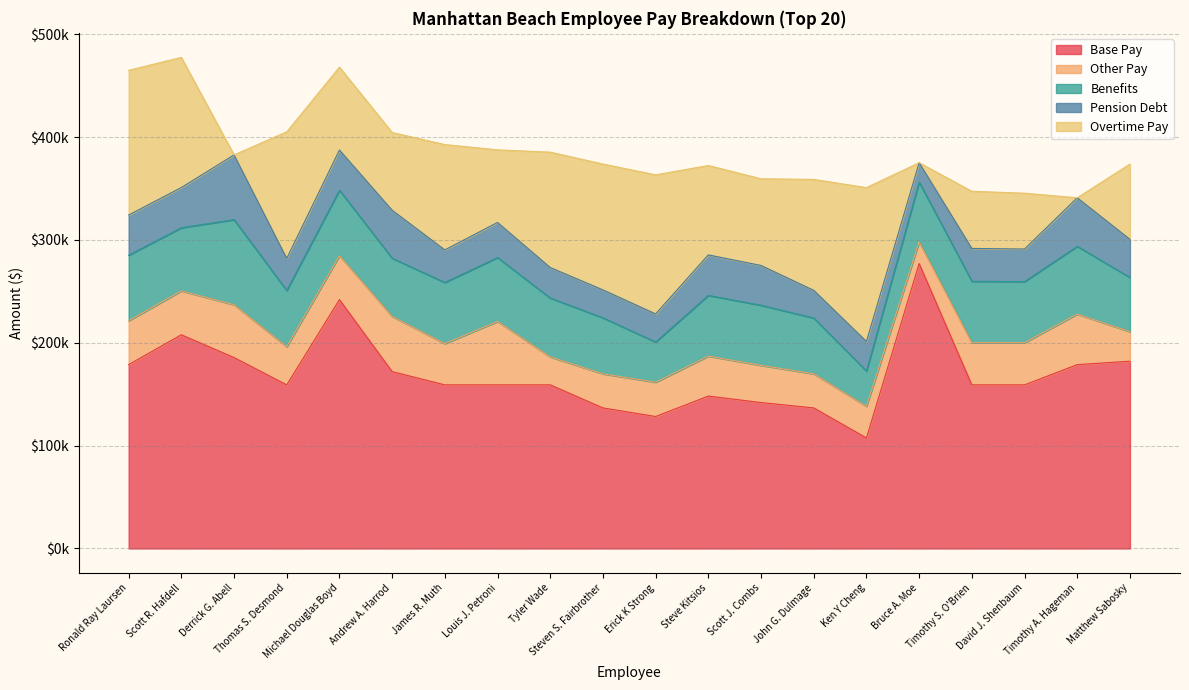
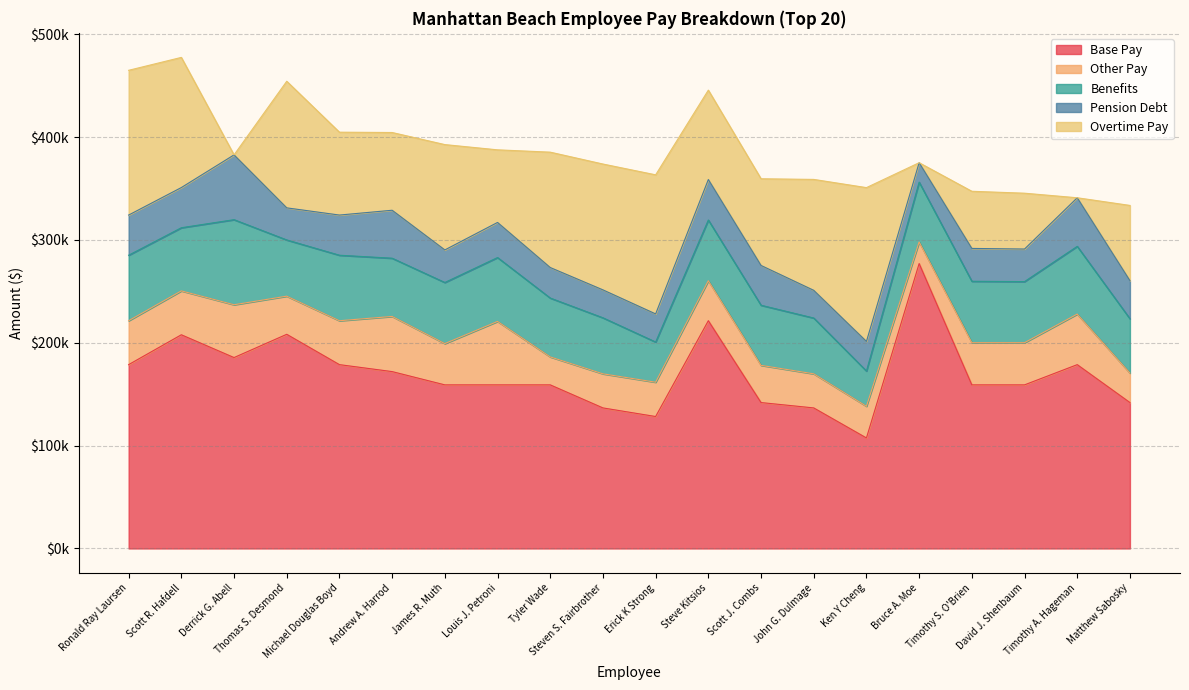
Base Pay, Thomas S. Desmond: $159000 -> $208000
Base Pay, Michael Douglas Boyd: $242000 -> $179000
Base Pay, Steve Kitsios: $148000 -> $222000
Base Pay, Matthew Sabosky: $182000 -> $142000
